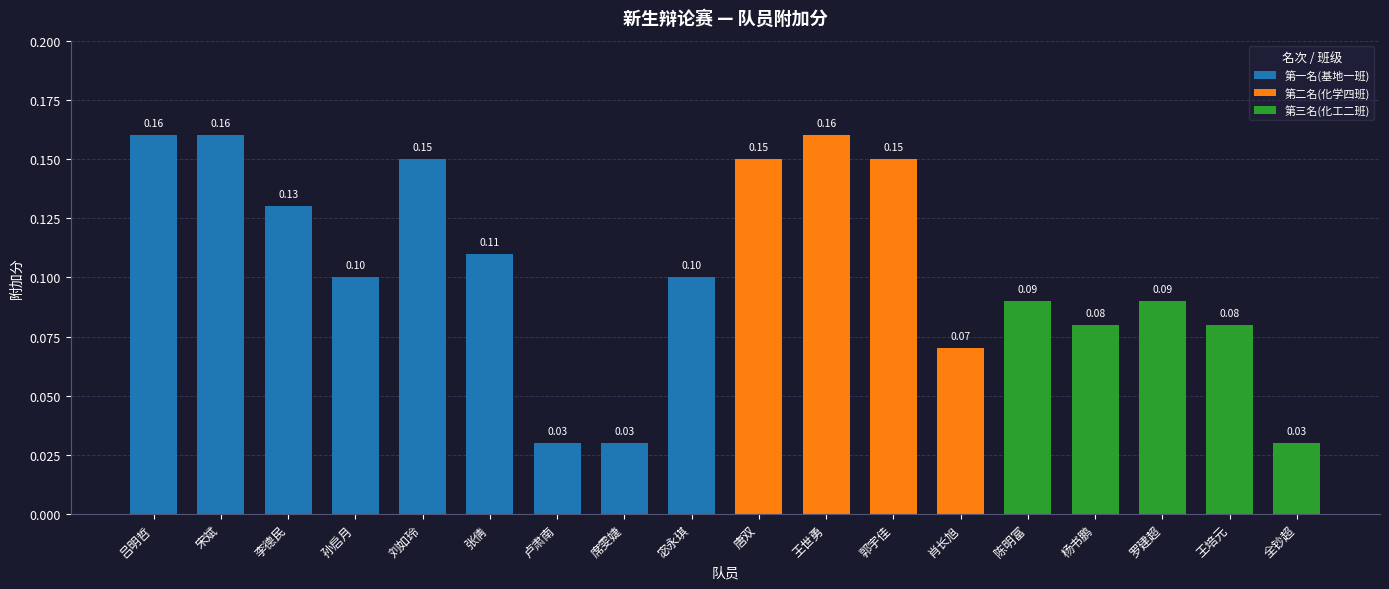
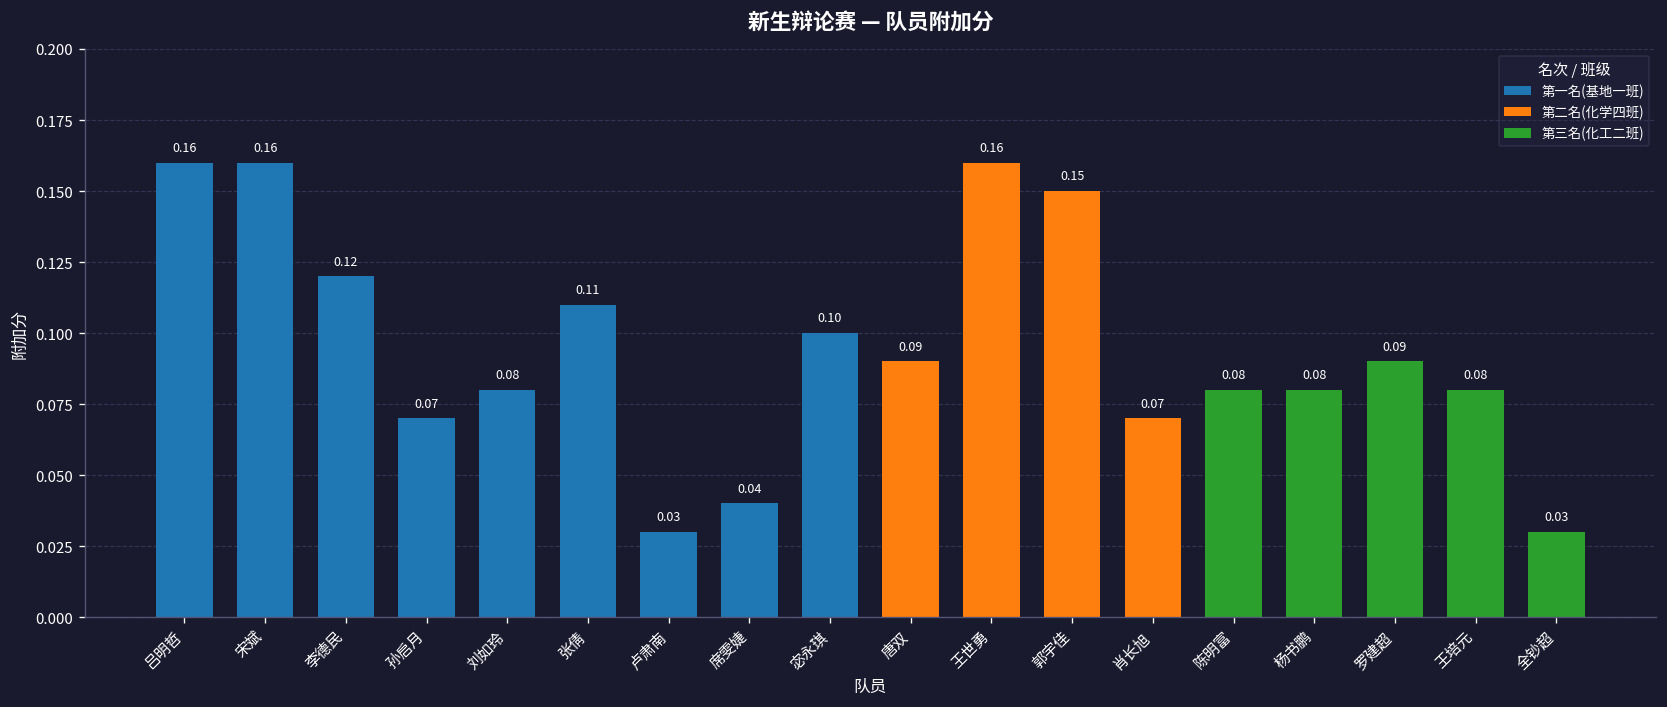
李德民: 0.13 -> 0.12
孙启月: 0.10 -> 0.07
刘如玲: 0.15 -> 0.08
席雯婕: 0.03 -> 0.04
唐双: 0.15 -> 0.09
陈明富: 0.09 -> 0.08
